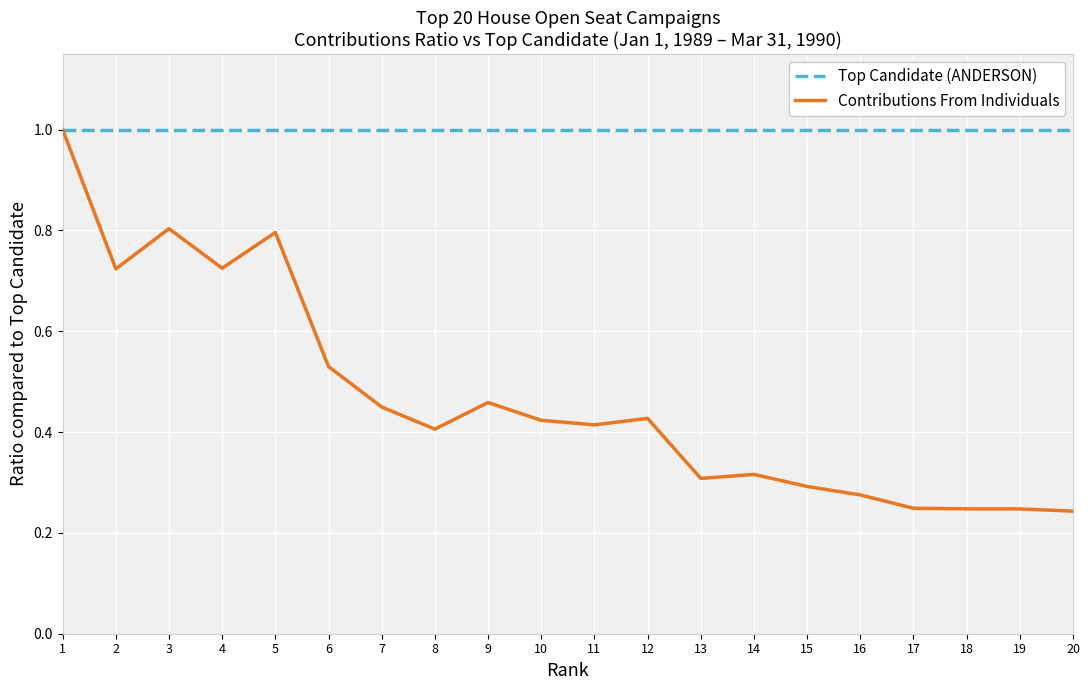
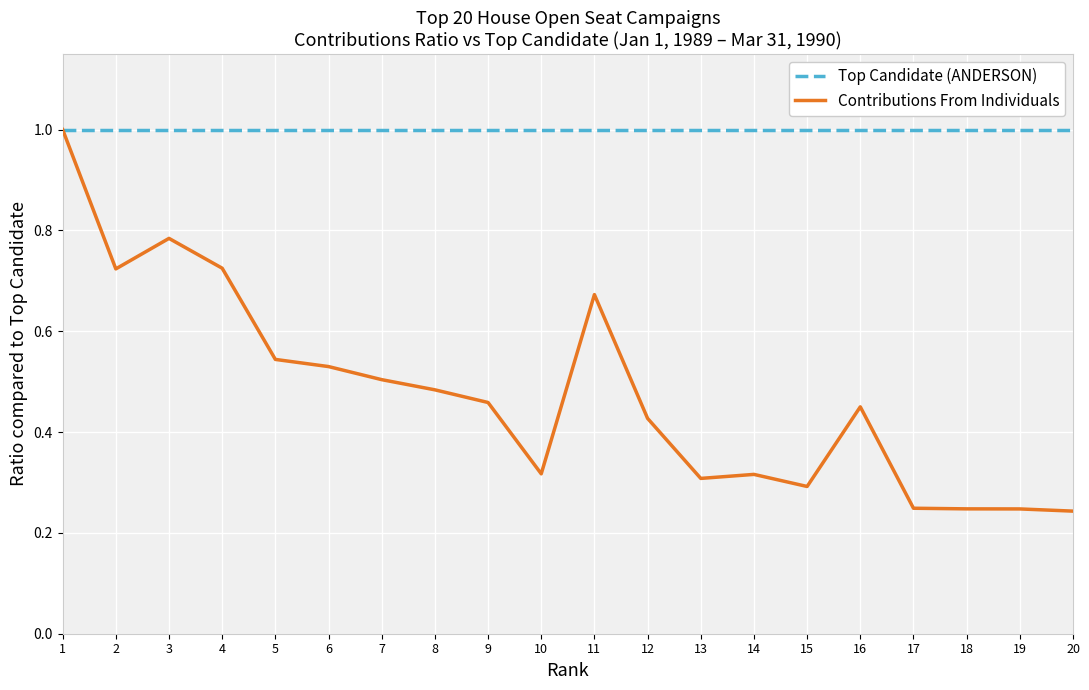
Contributions From Individuals, 3: 0.80 -> 0.78
Contributions From Individuals, 5: 0.80 -> 0.54
Contributions From Individuals, 7: 0.45 -> 0.50
Contributions From Individuals, 8: 0.41 -> 0.48
Contributions From Individuals, 10: 0.42 -> 0.32
Contributions From Individuals, 11: 0.41 -> 0.67
Contributions From Individuals, 16: 0.28 -> 0.45
